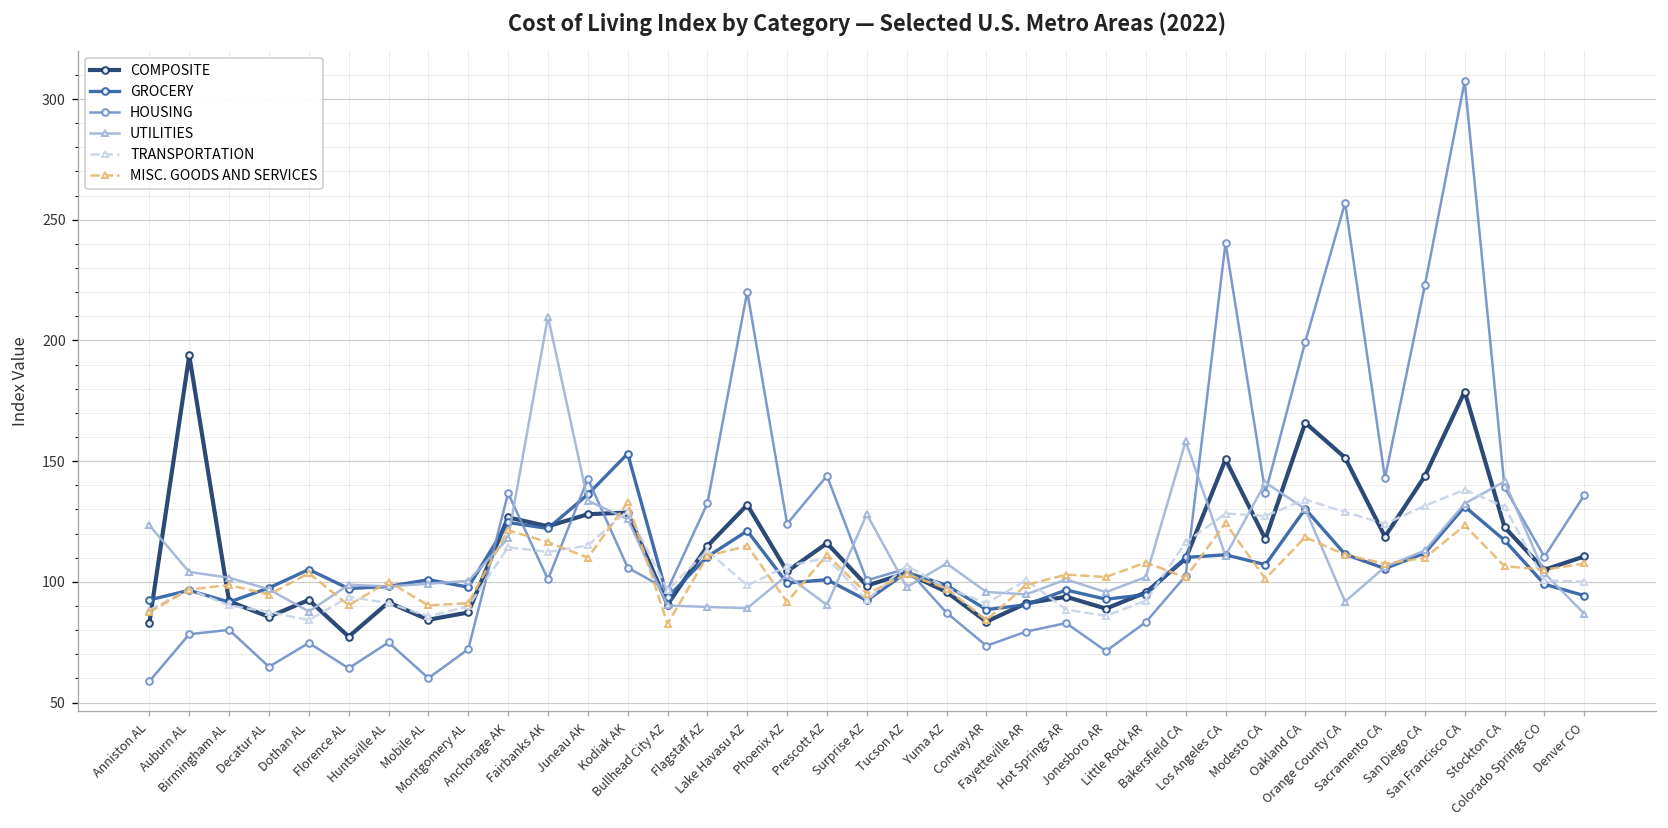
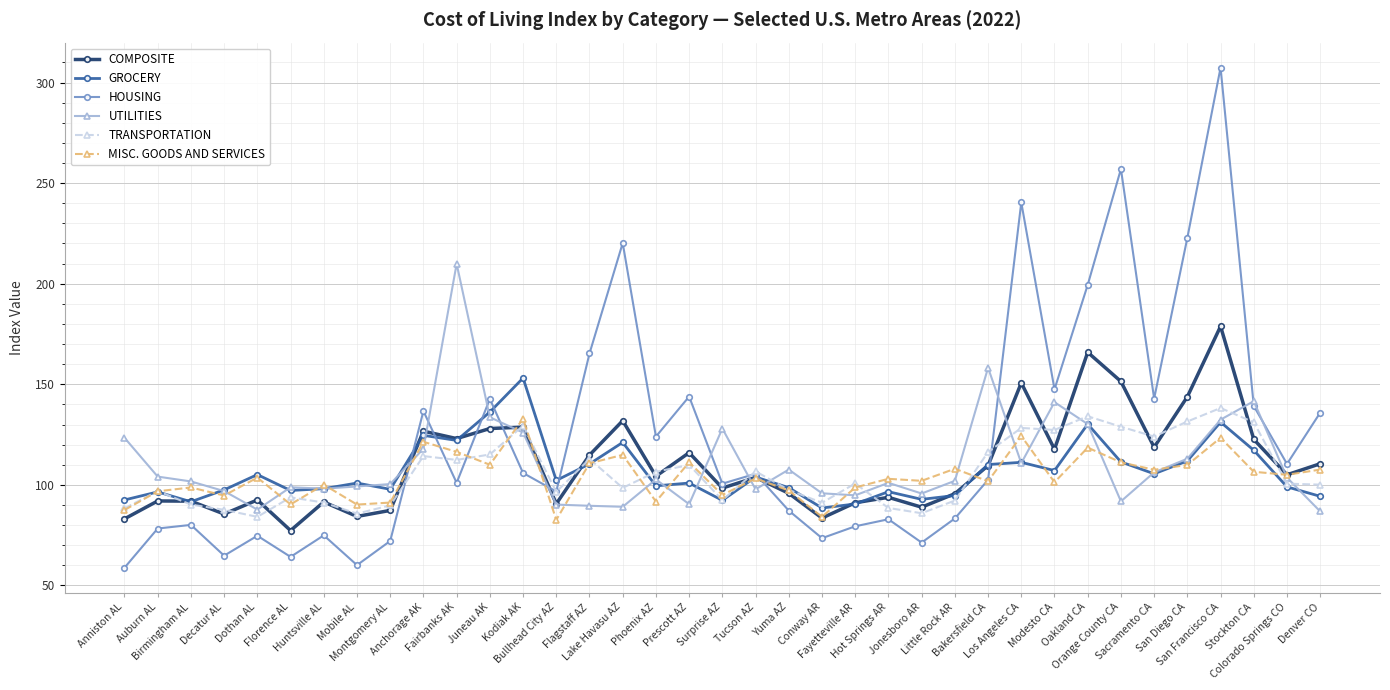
COMPOSITE, Auburn AL: 194 -> 92
GROCERY, Bullhead City AZ: 94 -> 102
HOUSING, Flagstaff AZ: 133 -> 165
HOUSING, Modesto CA: 137 -> 148
